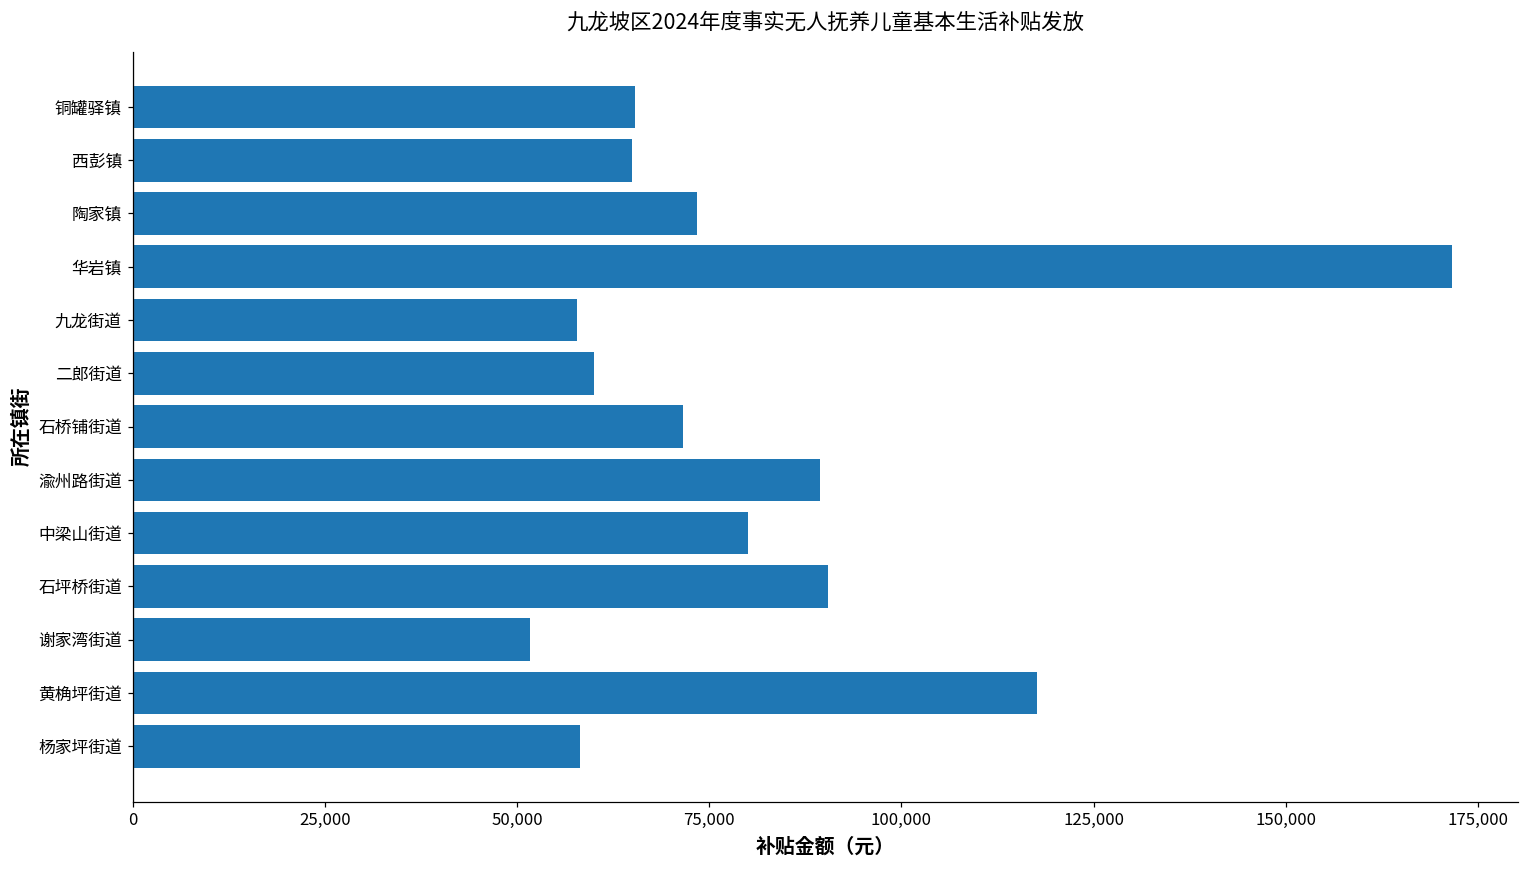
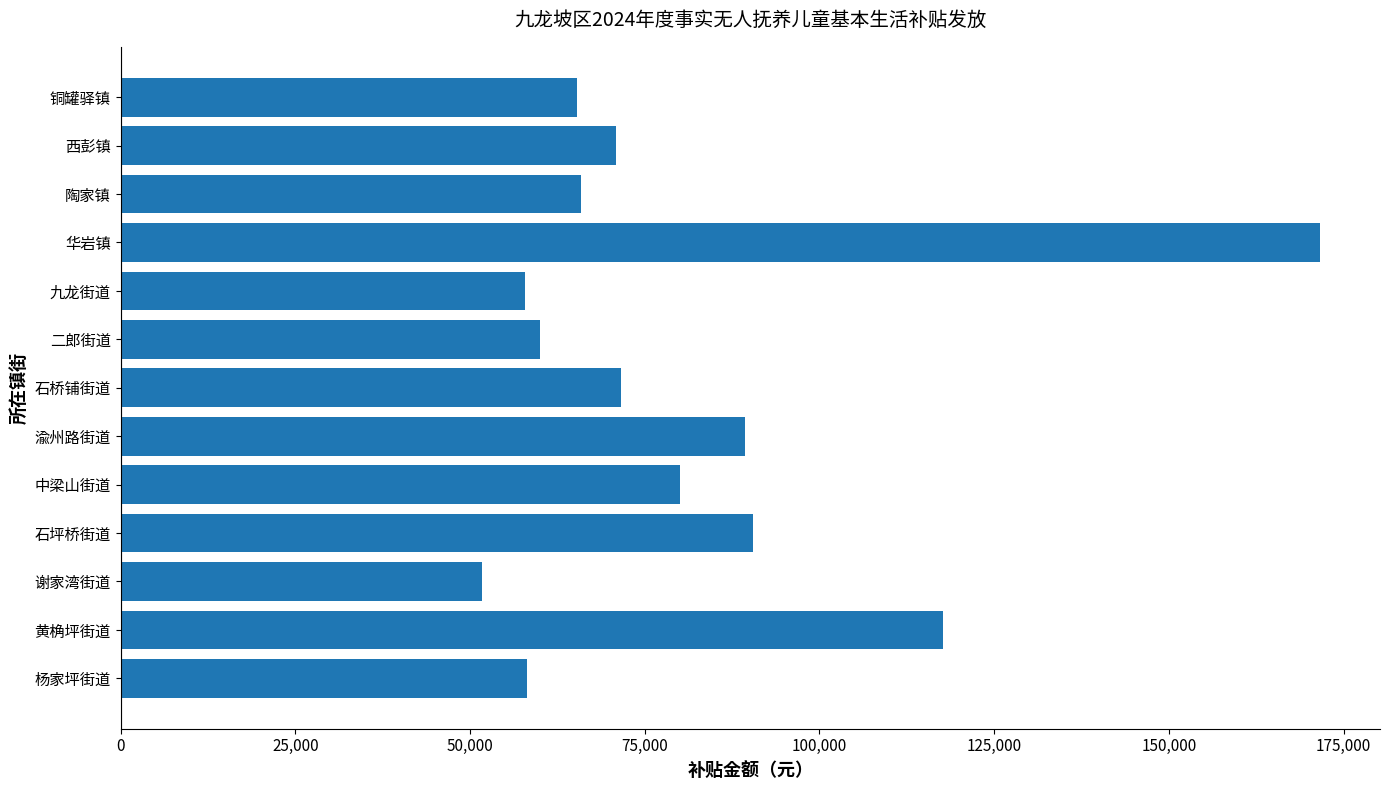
西彭镇: 65,000 -> 71,000
陶家镇: 73,000 -> 66,000
